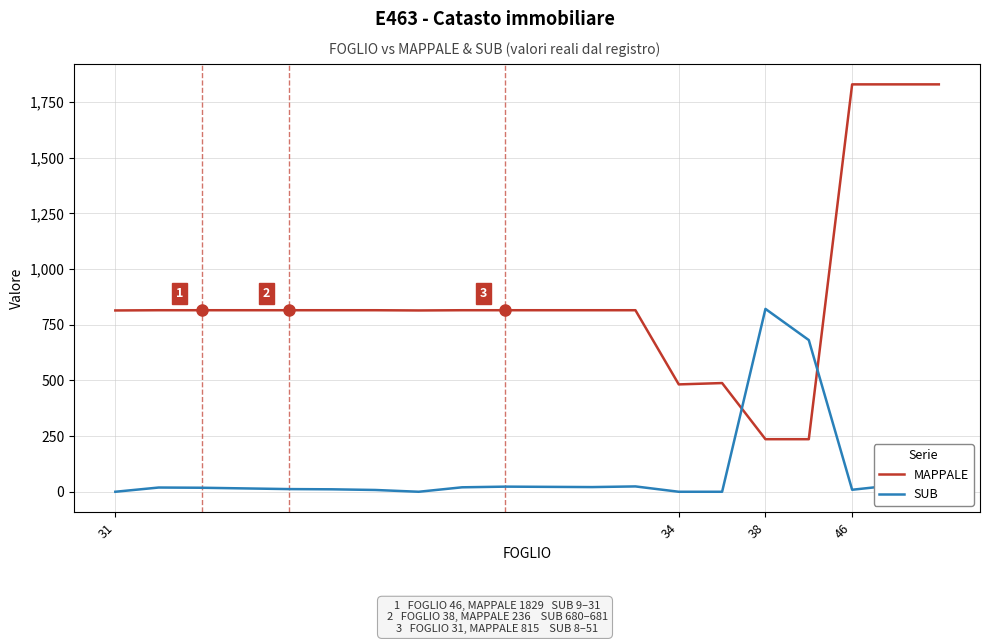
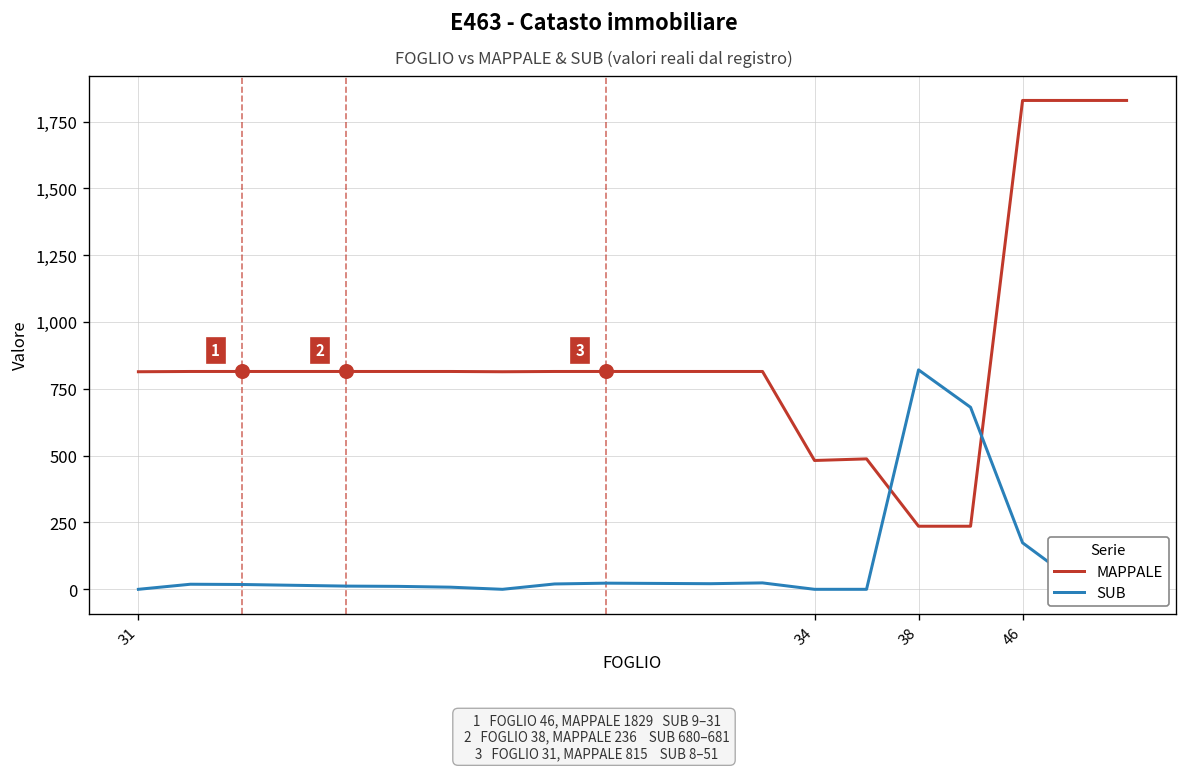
SUB, 46: 10 -> 170
